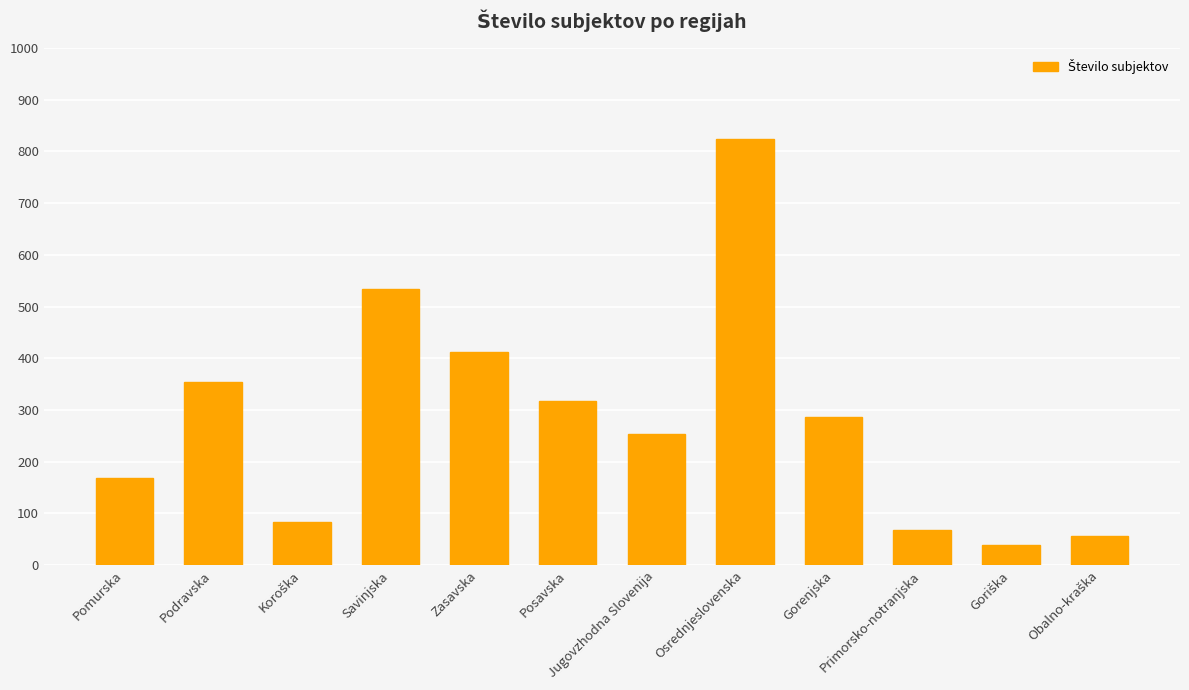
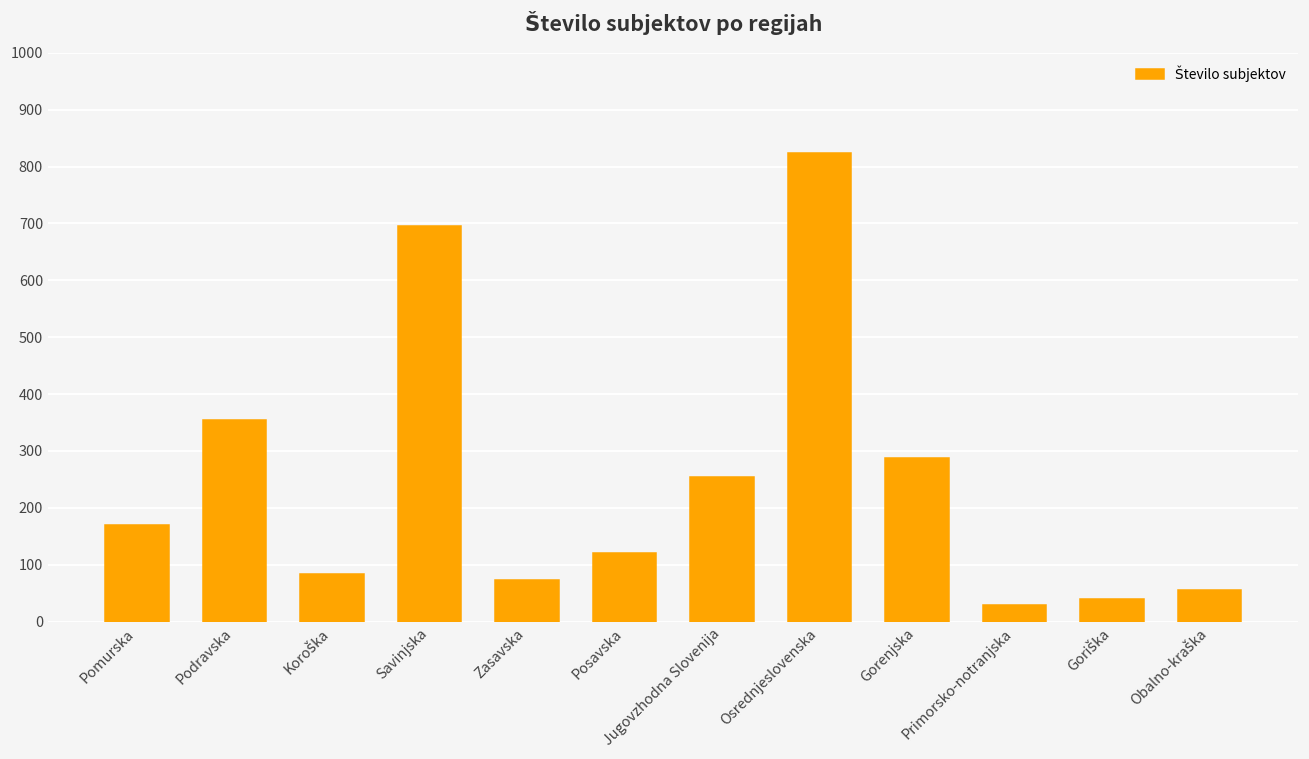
Savinjska: 530 -> 700
Zasavska: 410 -> 70
Posavska: 320 -> 120
Primorsko-notranjska: 70 -> 30
